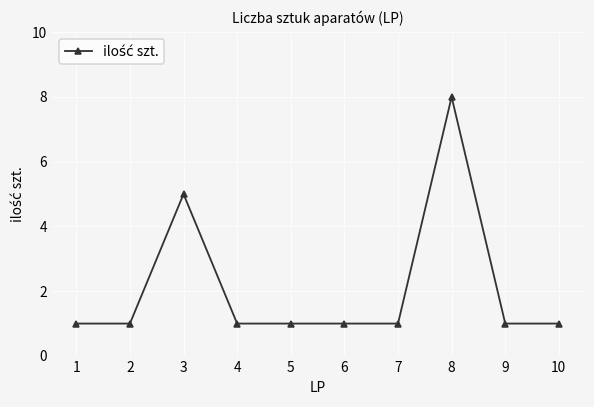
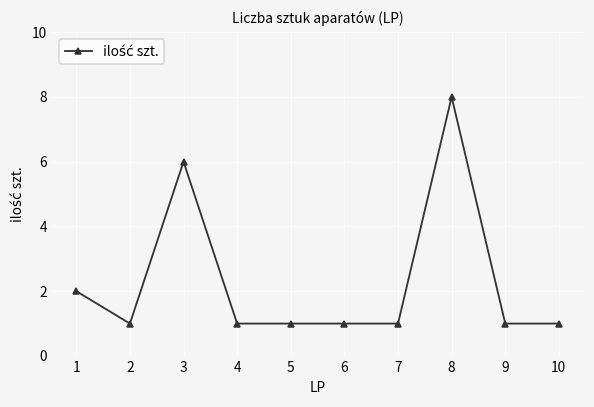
1: 1 -> 2
3: 5 -> 6
